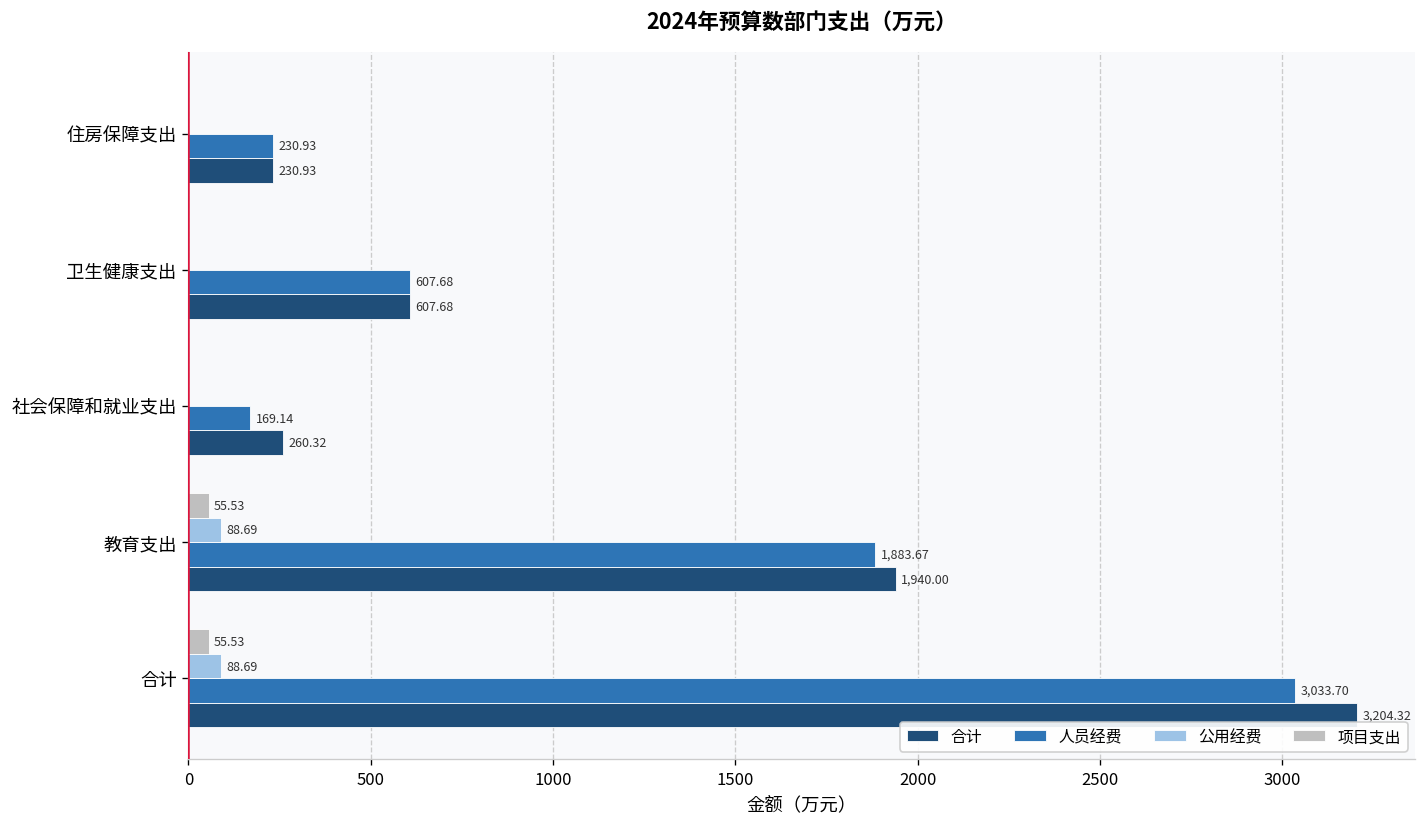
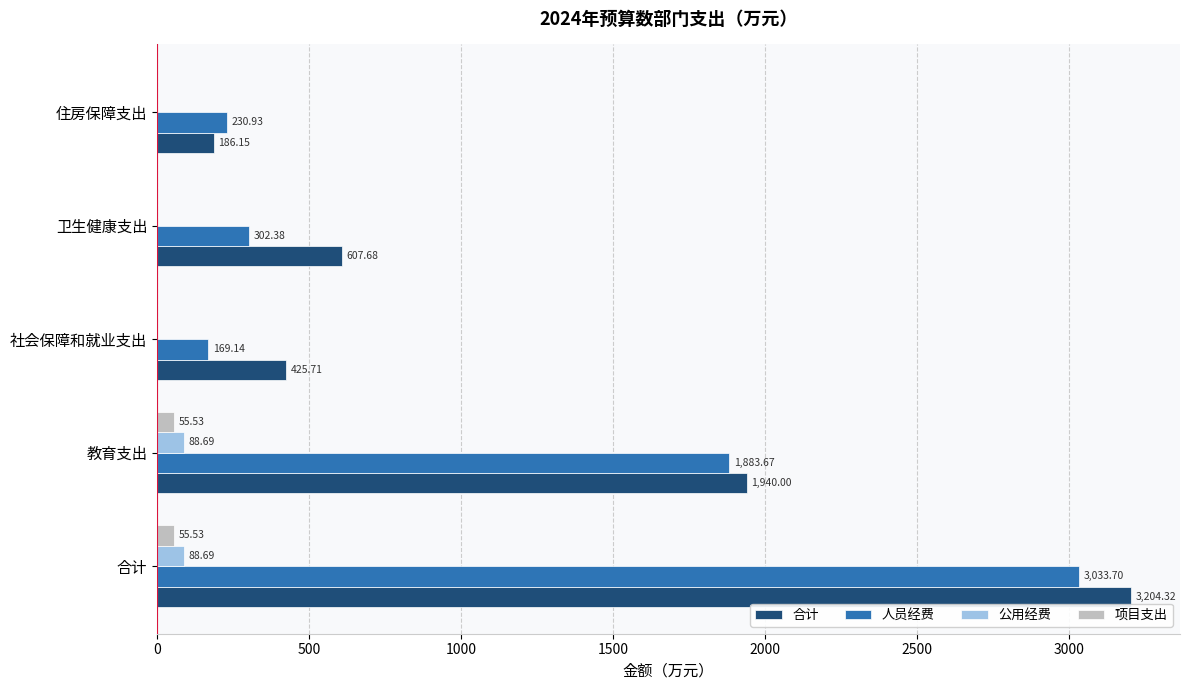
合计, 住房保障支出: 230.93 -> 186.15
人员经费, 卫生健康支出: 607.68 -> 302.38
合计, 社会保障和就业支出: 260.32 -> 425.71
